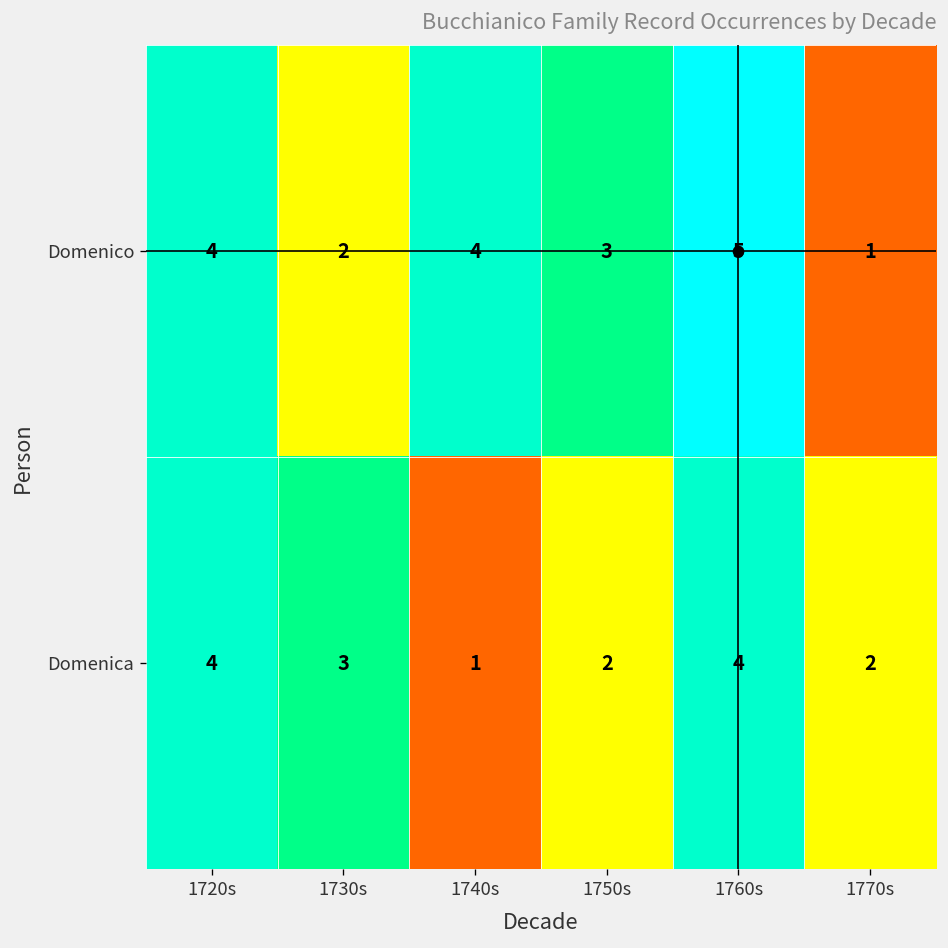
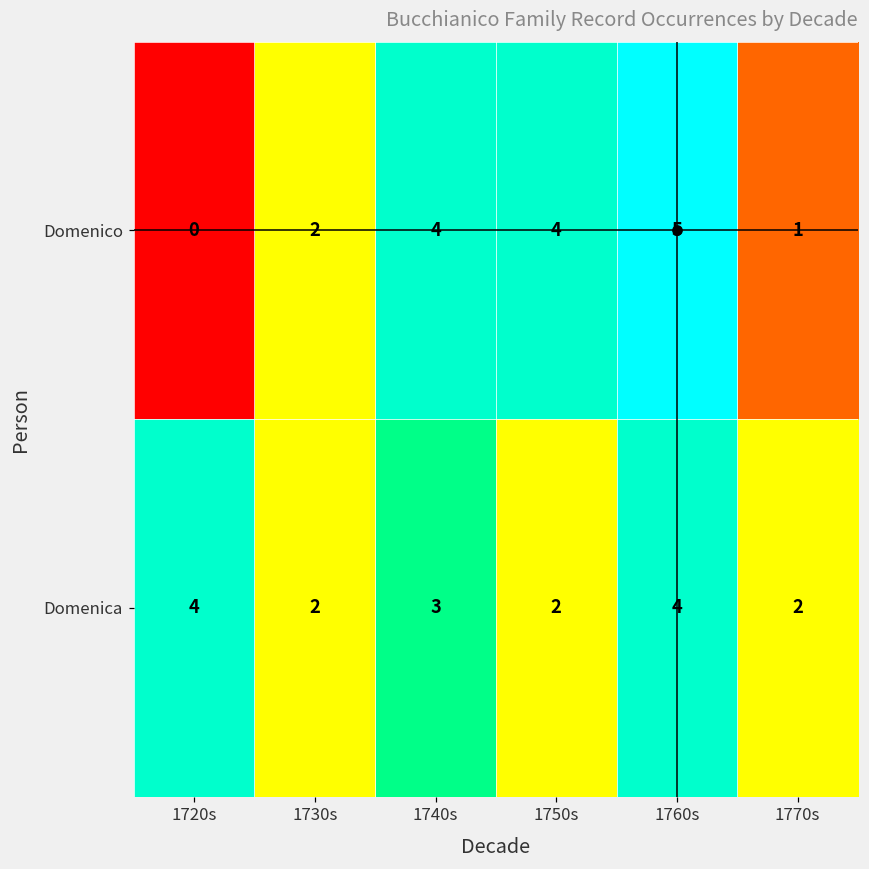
Domenico, 1720s: 4 -> 0
Domenico, 1750s: 3 -> 4
Domenica, 1730s: 3 -> 2
Domenica, 1740s: 1 -> 3
